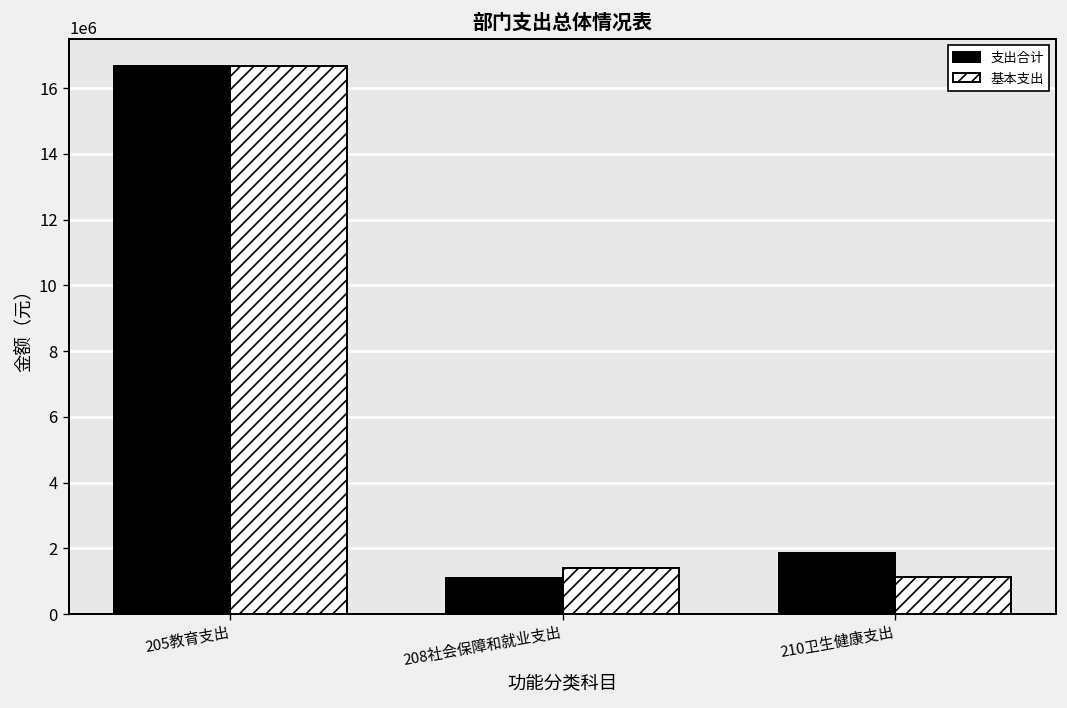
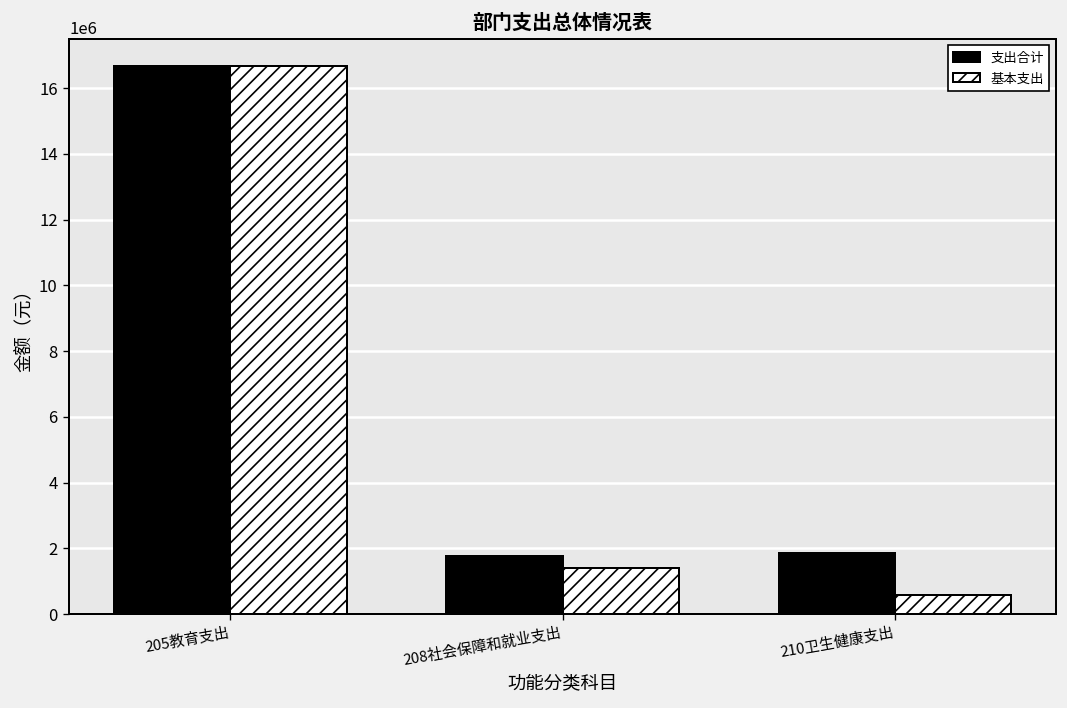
支出合计, 208社会保障和就业支出: 1100000 -> 1800000
基本支出, 210卫生健康支出: 1100000 -> 600000
